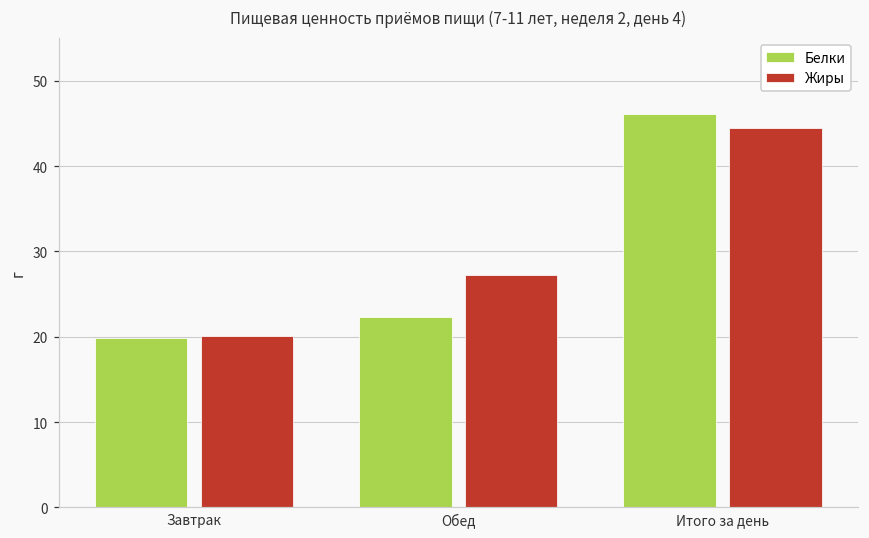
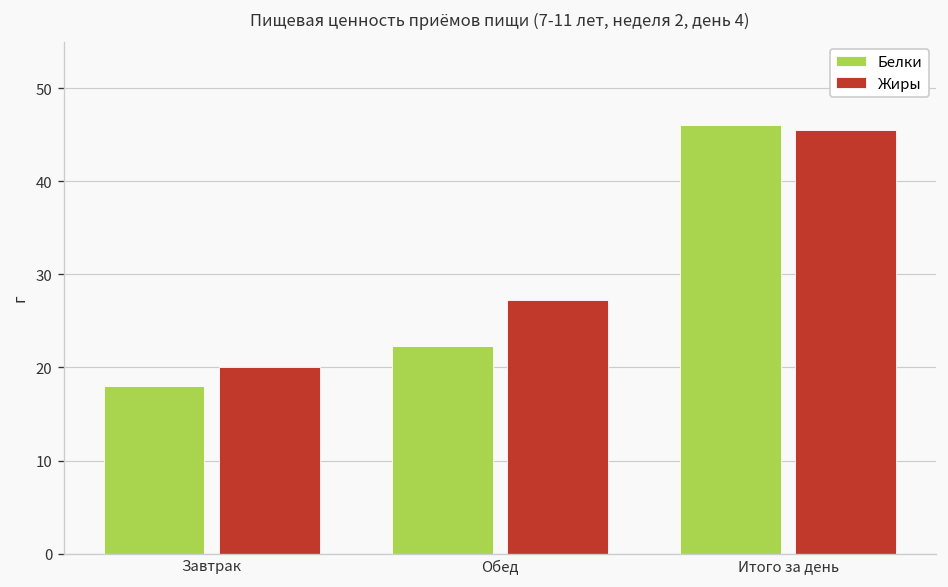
Белки, Завтрак: 20 -> 18
Жиры, Итого за день: 44 -> 46
